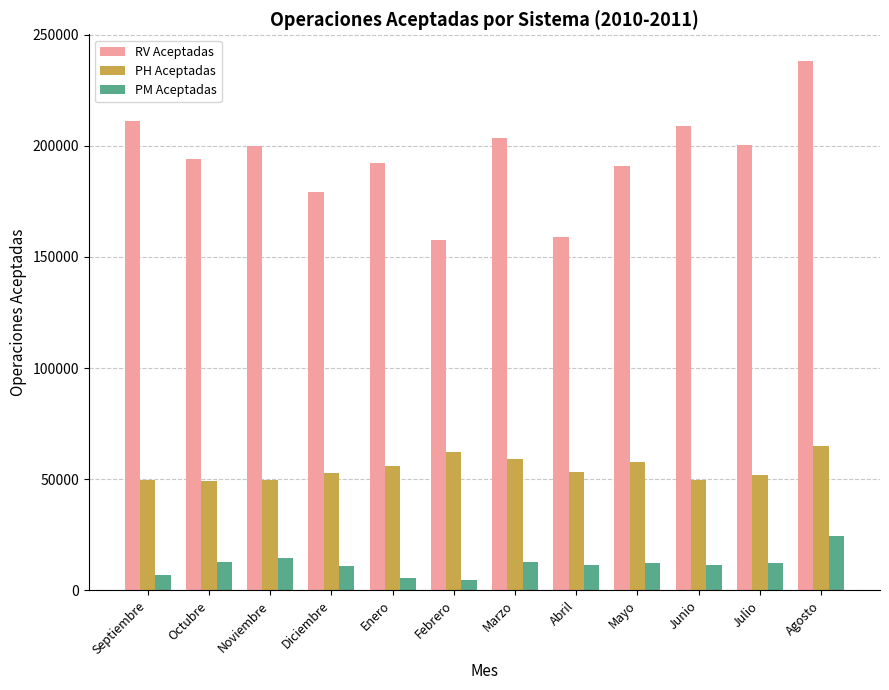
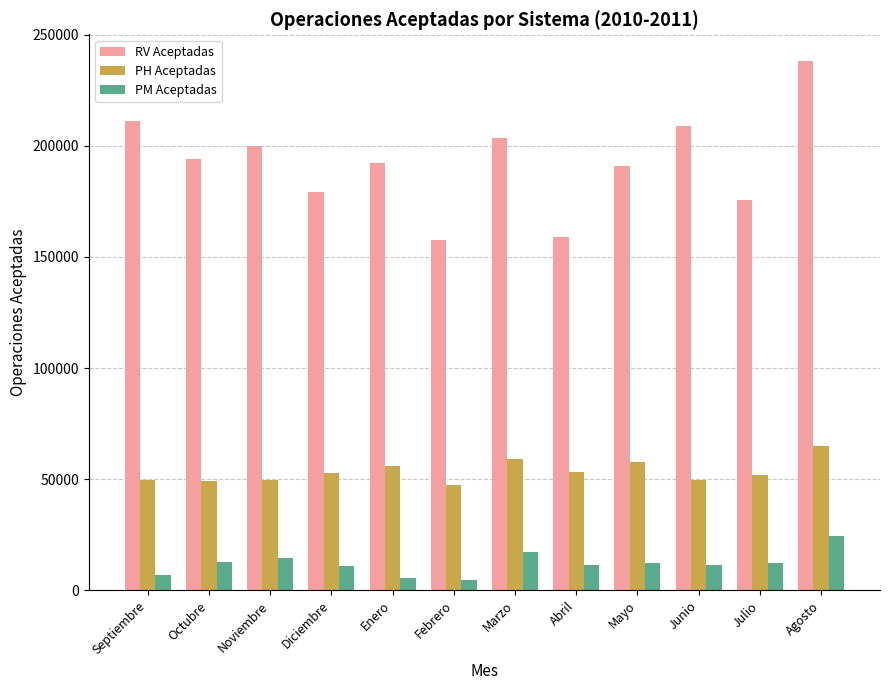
PH Aceptadas, Febrero: 62000 -> 47000
PM Aceptadas, Marzo: 13000 -> 17000
RV Aceptadas, Julio: 200000 -> 176000
